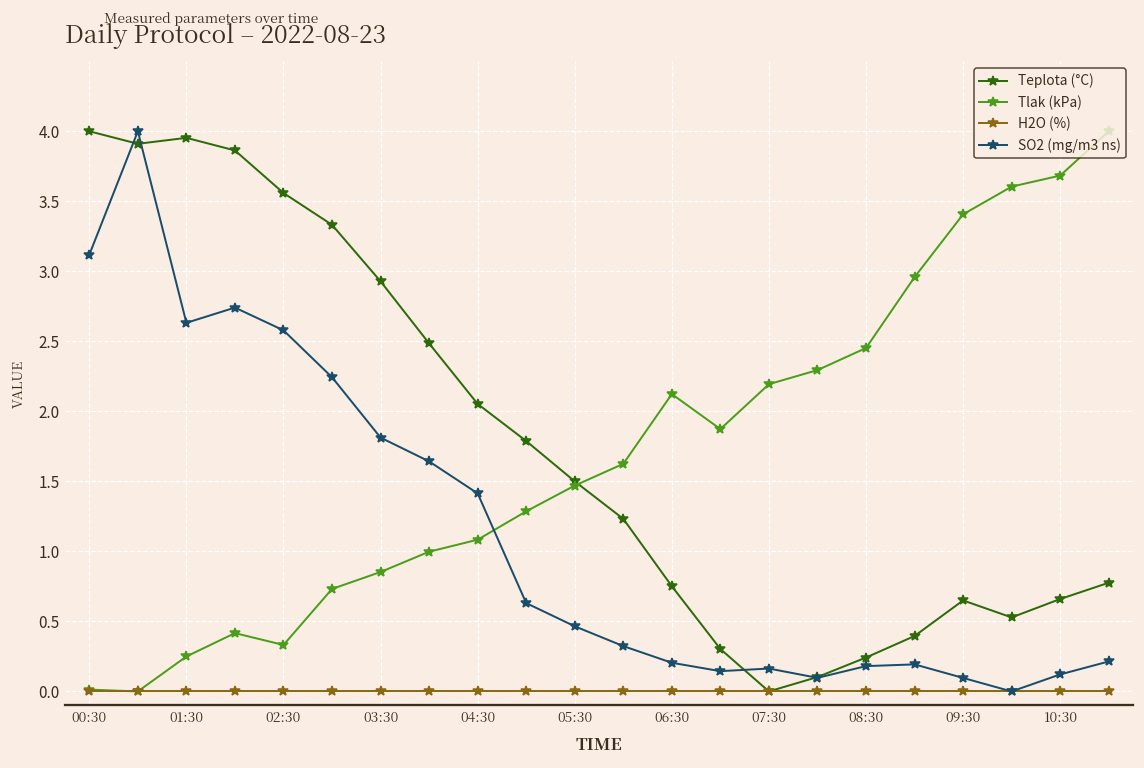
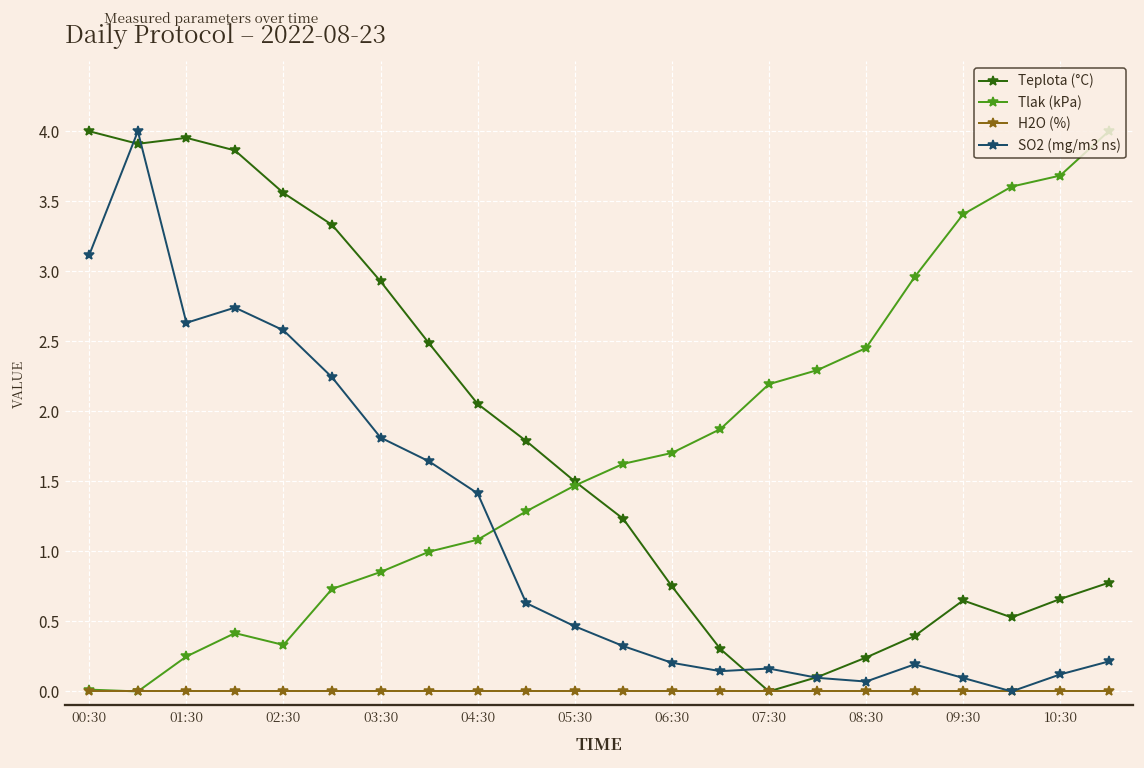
Tlak (kPa), 06:30: 2.12 -> 1.70
SO2 (mg/m3 ns), 08:30: 0.18 -> 0.07
